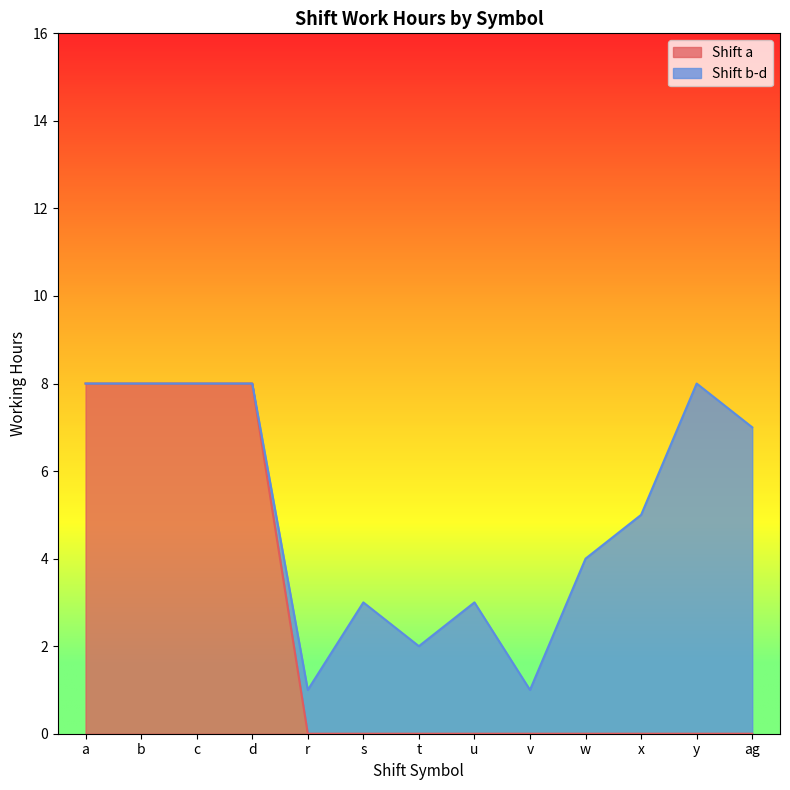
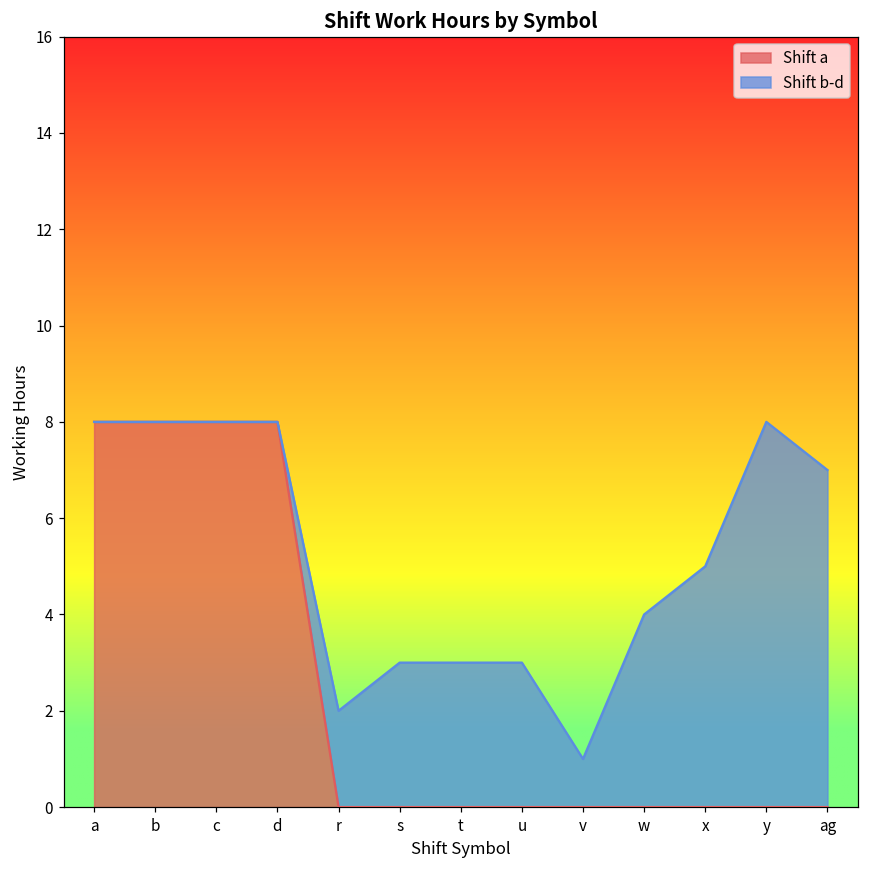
Shift b-d, r: 1 -> 2
Shift b-d, t: 2 -> 3
